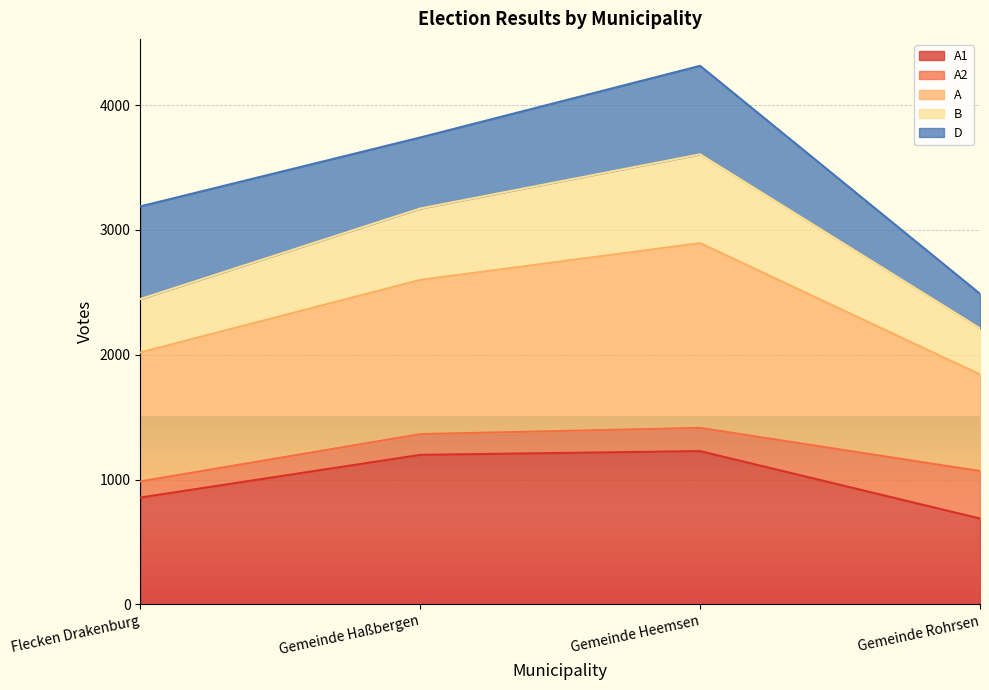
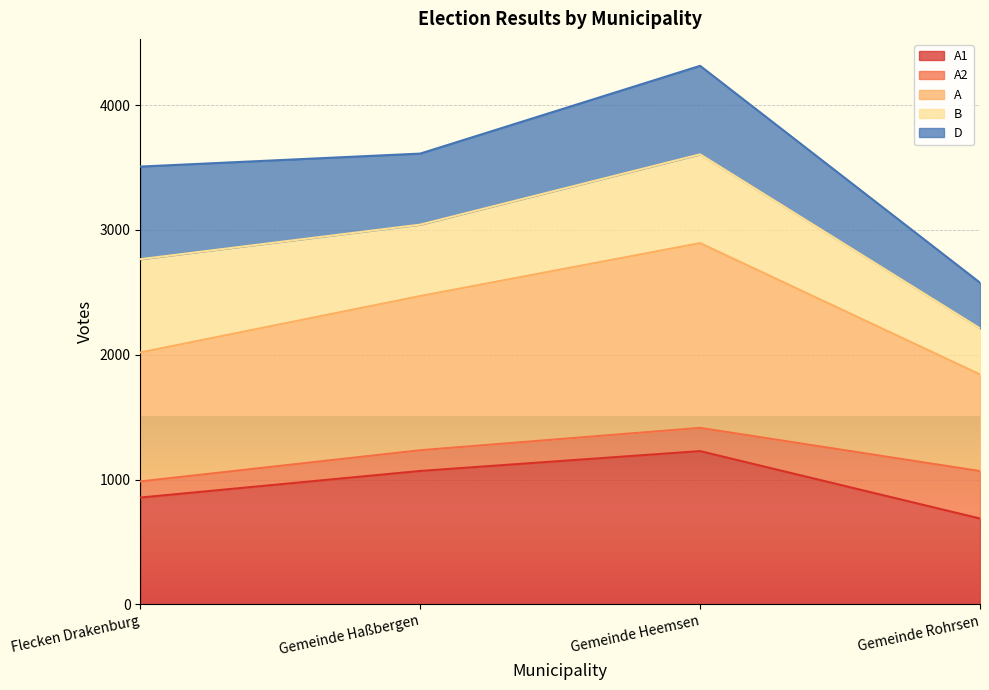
B, Flecken Drakenburg: 430 -> 750
A1, Gemeinde Haßbergen: 1200 -> 1070
D, Gemeinde Rohrsen: 280 -> 370
